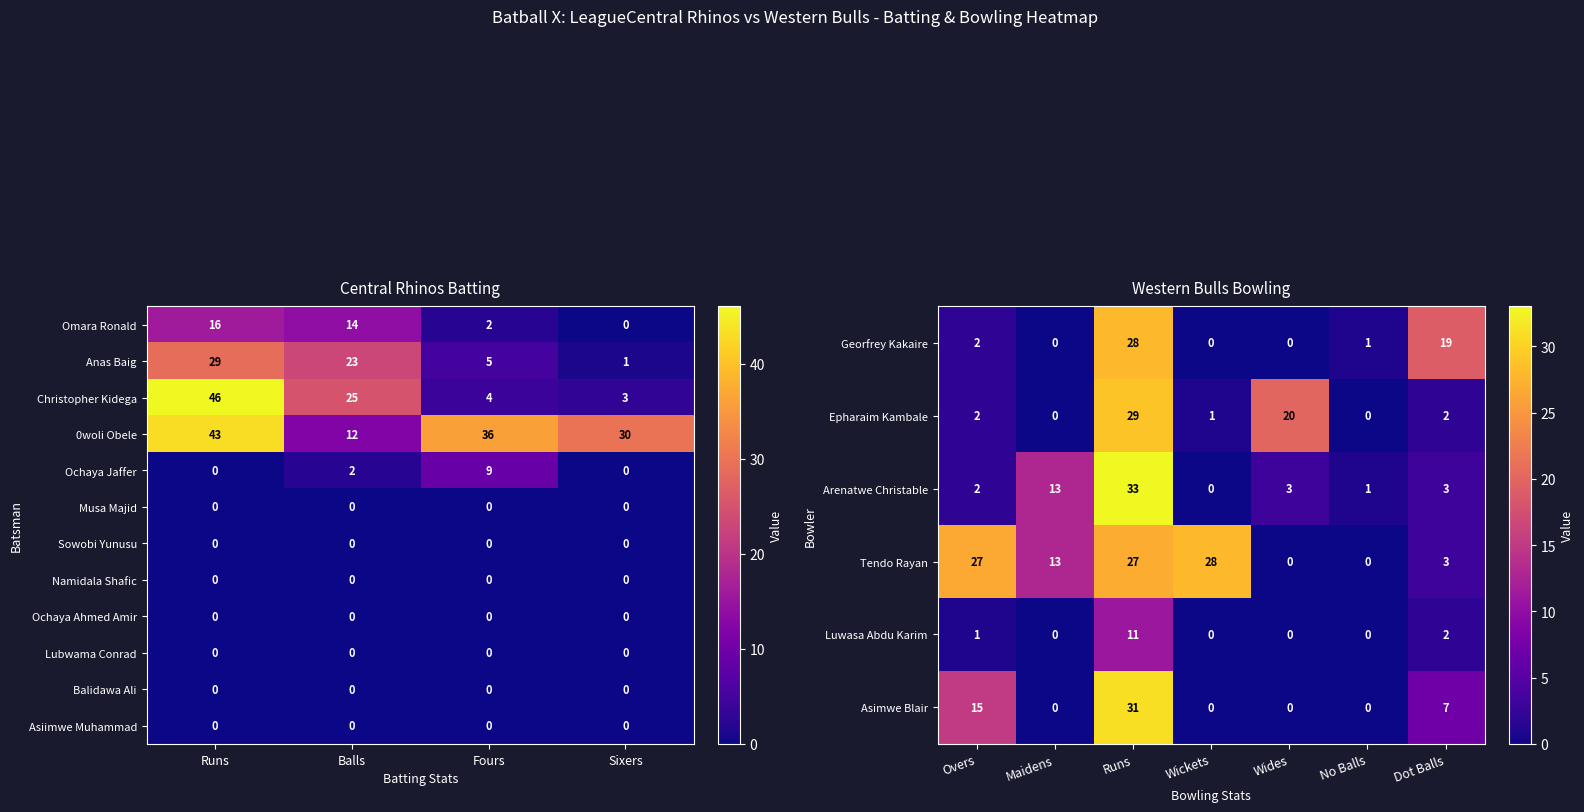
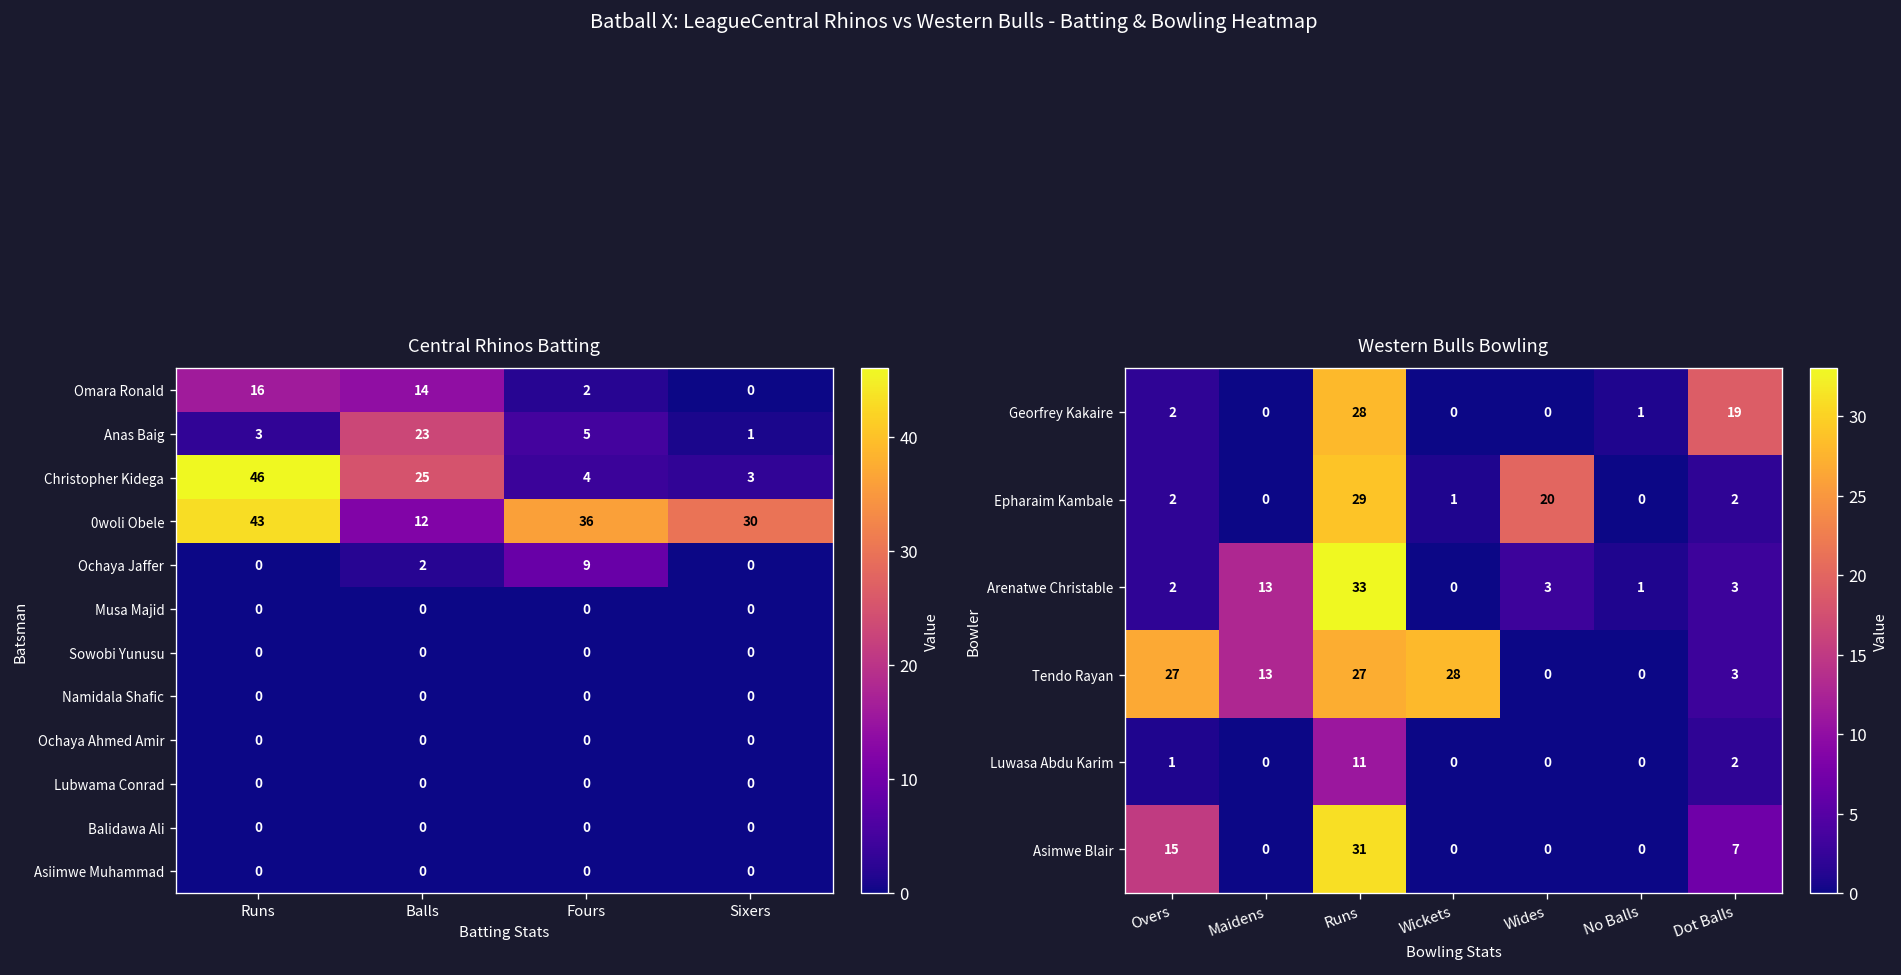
Central Rhinos Batting, Anas Baig, Runs: 29 -> 3
